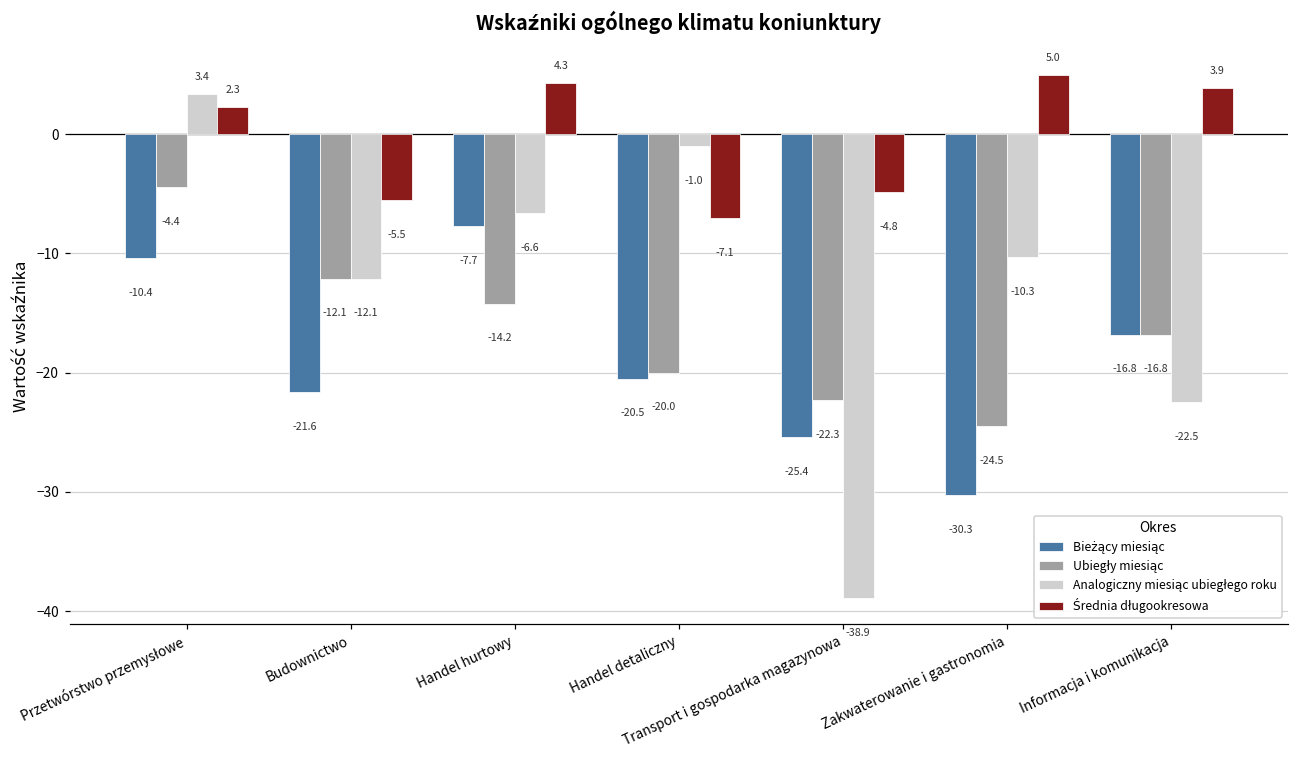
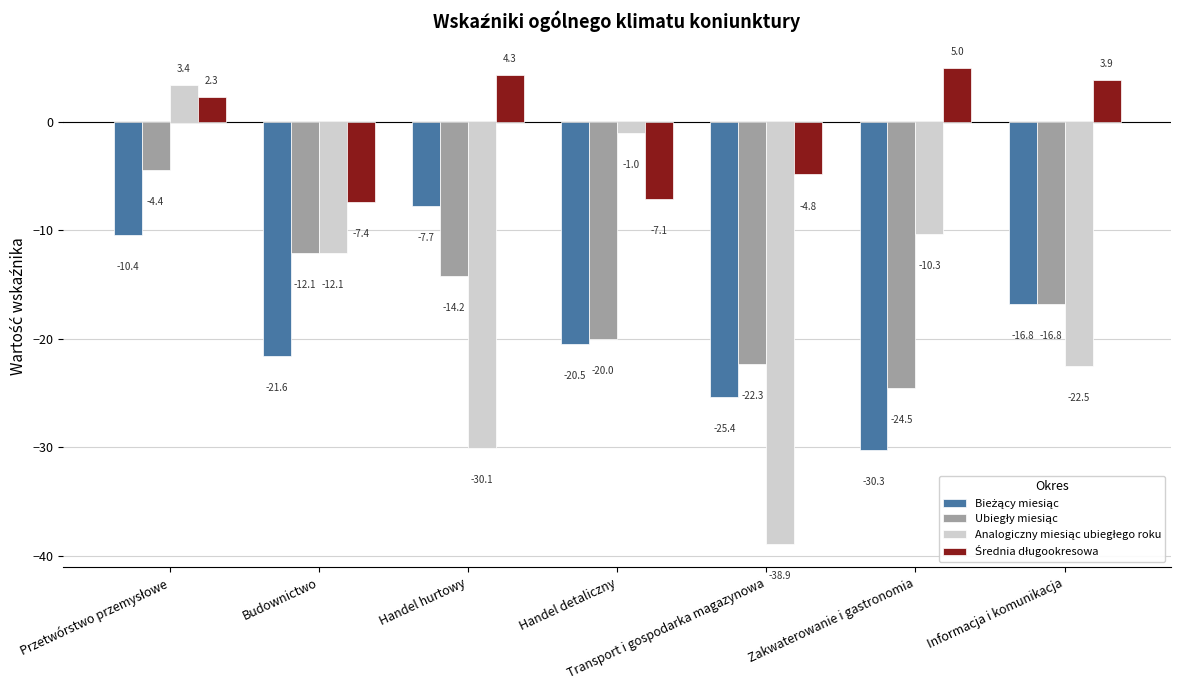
Średnia długookresowa, Budownictwo: -5.5 -> -7.4
Analogiczny miesiąc ubiegłego roku, Handel hurtowy: -6.6 -> -30.1
